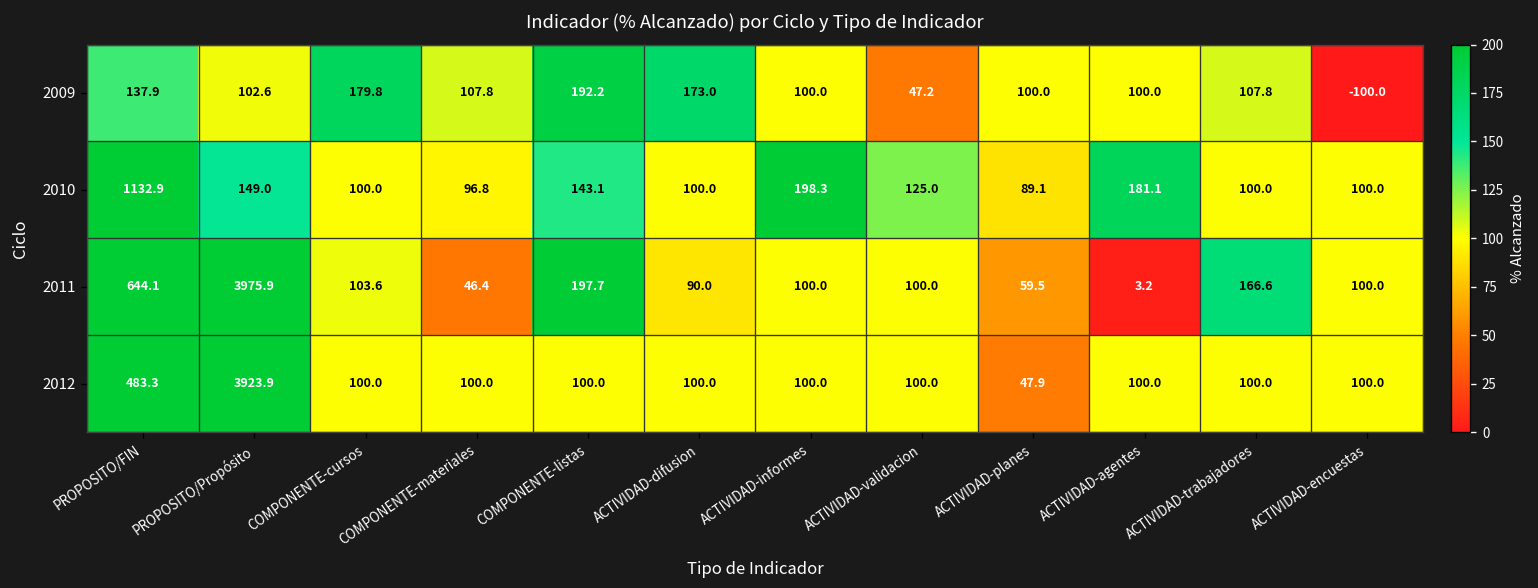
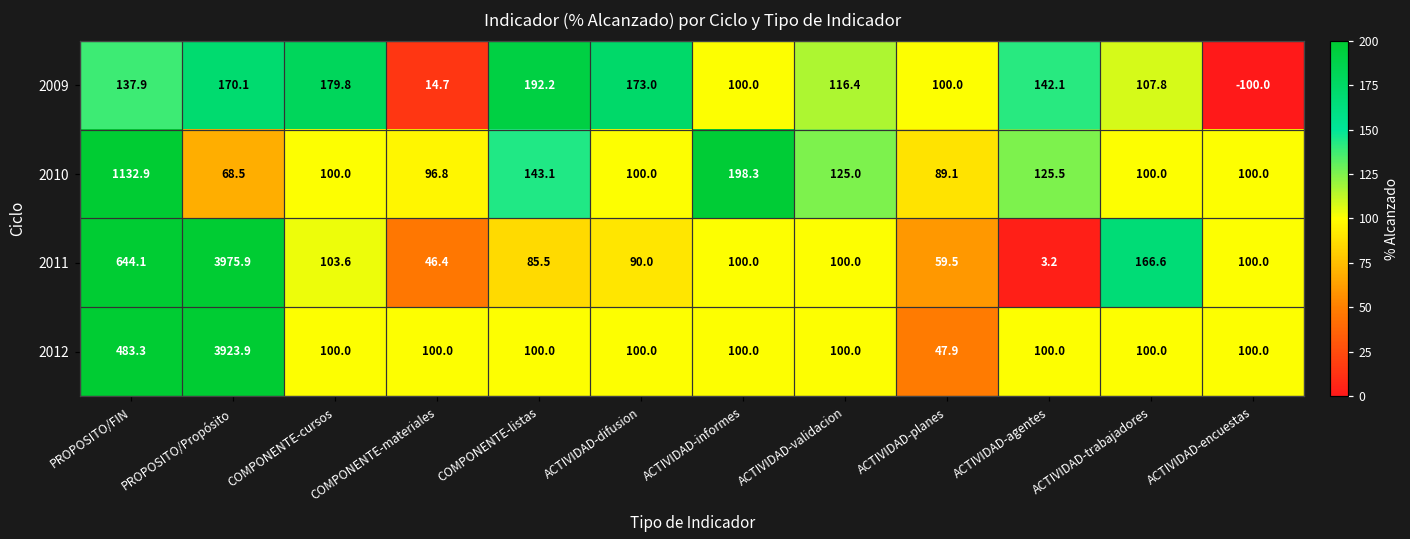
2009, PROPOSITO/Propósito: 102.6 -> 170.1
2009, COMPONENTE-materiales: 107.8 -> 14.7
2009, ACTIVIDAD-validacion: 47.2 -> 116.4
2009, ACTIVIDAD-agentes: 100.0 -> 142.1
2010, PROPOSITO/Propósito: 149.0 -> 68.5
2010, ACTIVIDAD-agentes: 181.1 -> 125.5
2011, COMPONENTE-listas: 197.7 -> 85.5
